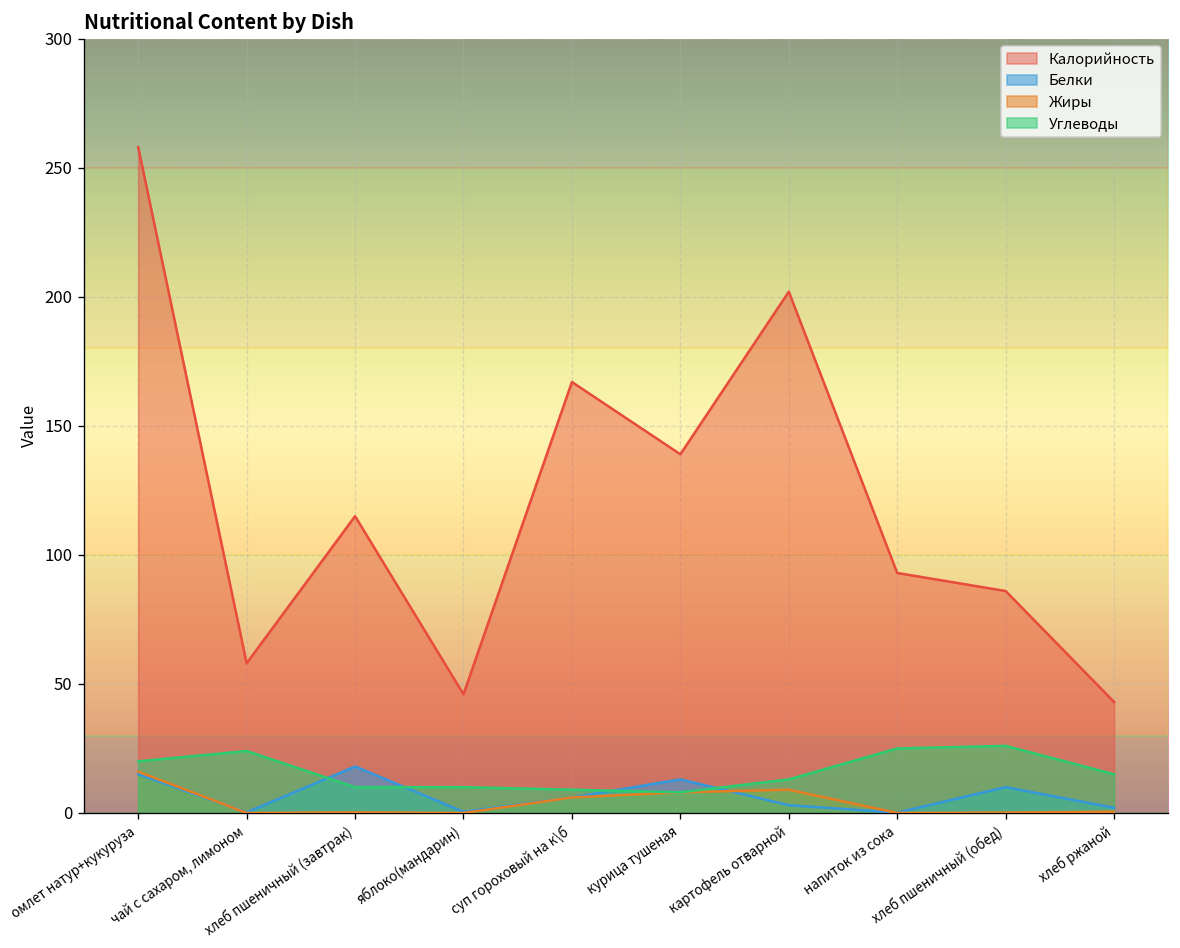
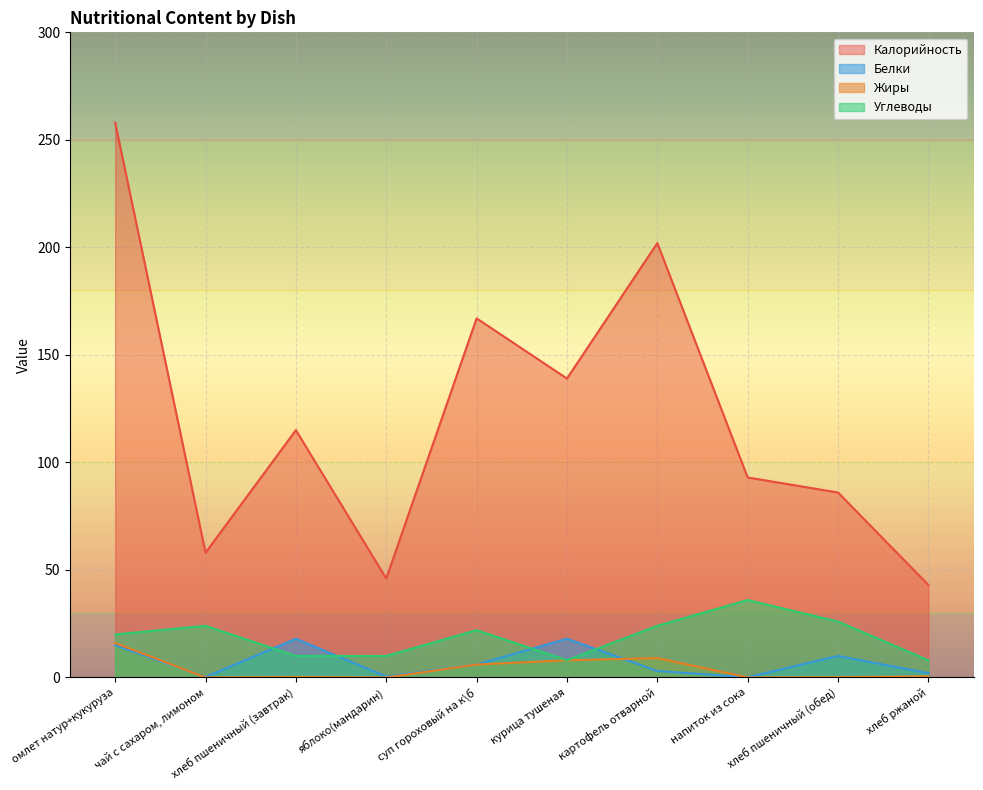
Углеводы, суп гороховый на к\б: 9 -> 22
Белки, курица тушеная: 13 -> 18
Углеводы, картофель отварной: 13 -> 24
Углеводы, напиток из сока: 25 -> 36
Углеводы, хлеб ржаной: 15 -> 8
